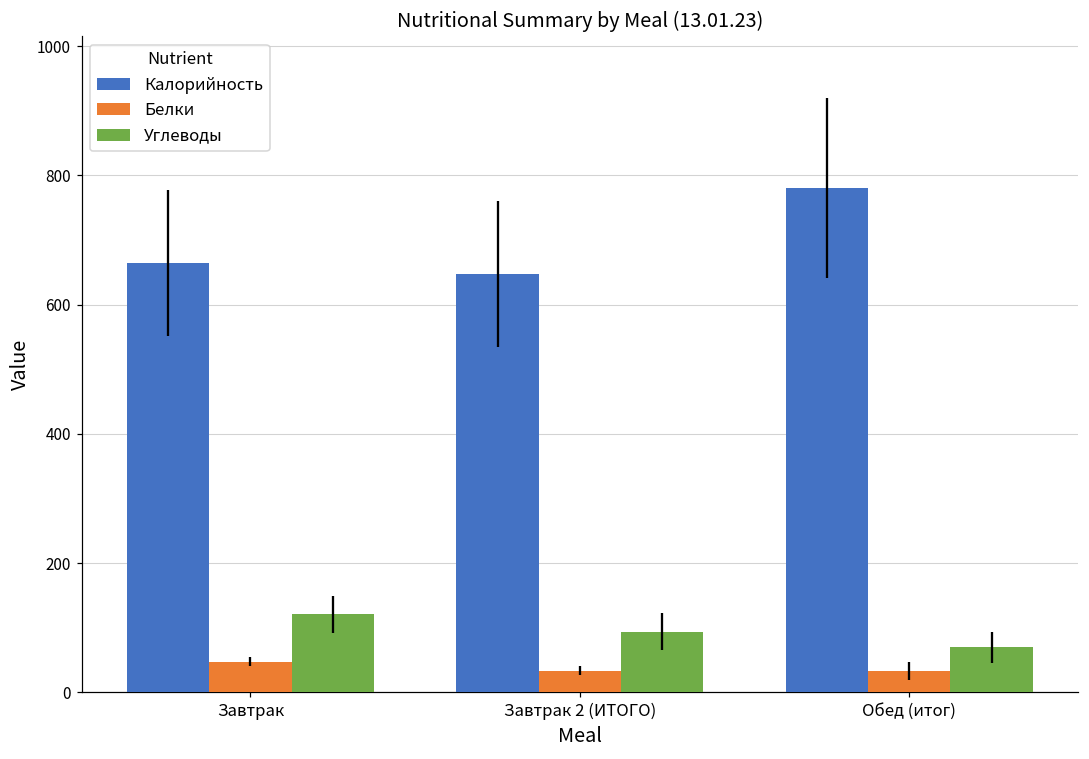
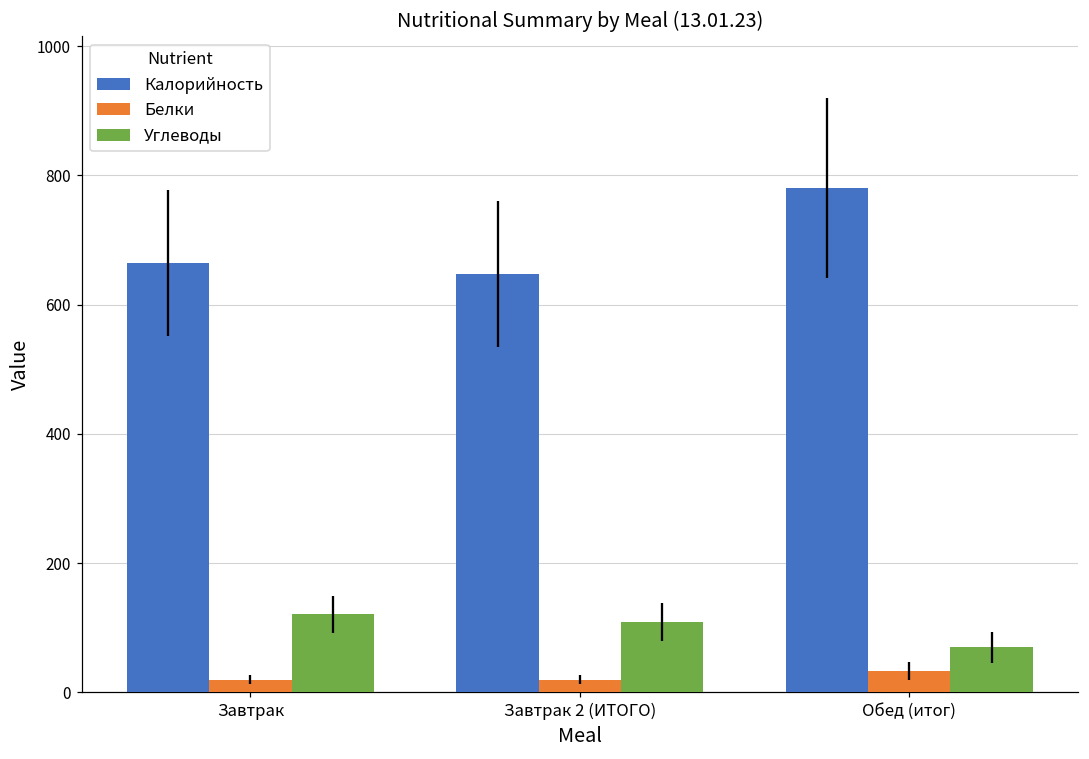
Белки, Завтрак: 50 -> 20
Белки, Завтрак 2 (ИТОГО): 30 -> 20
Углеводы, Завтрак 2 (ИТОГО): 90 -> 110
